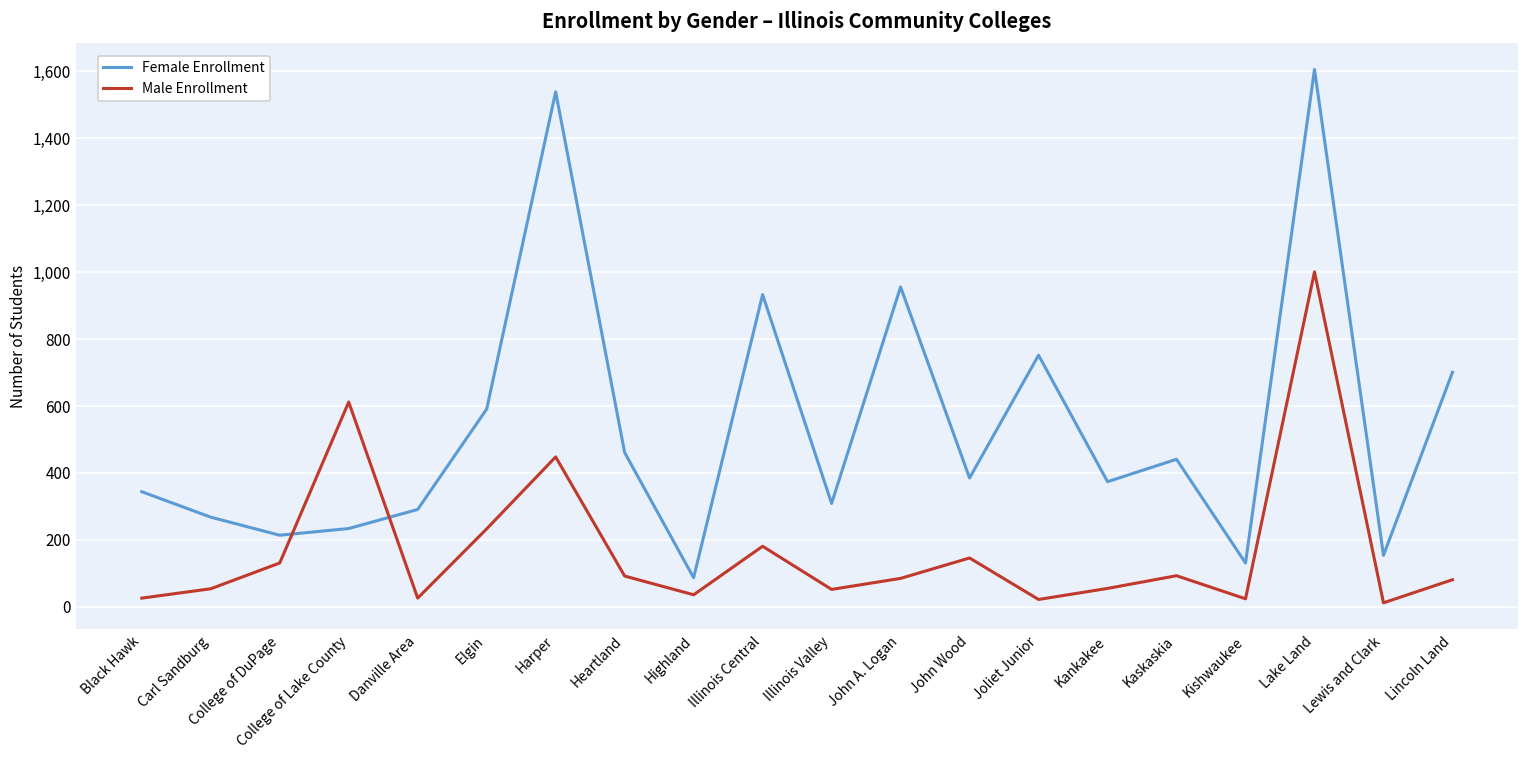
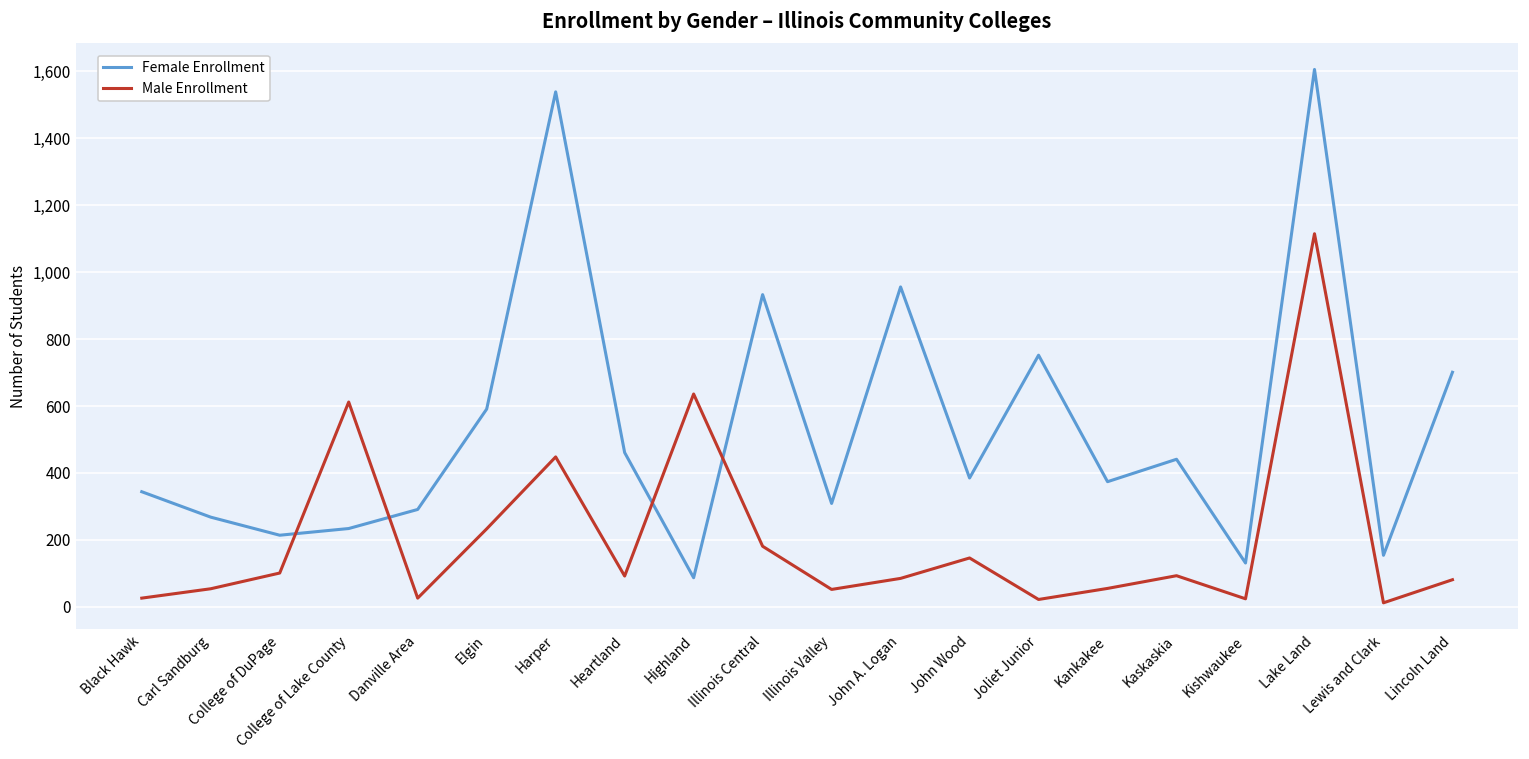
Male Enrollment, College of DuPage: 130 -> 100
Male Enrollment, Highland: 40 -> 640
Male Enrollment, Lake Land: 1,000 -> 1,120
